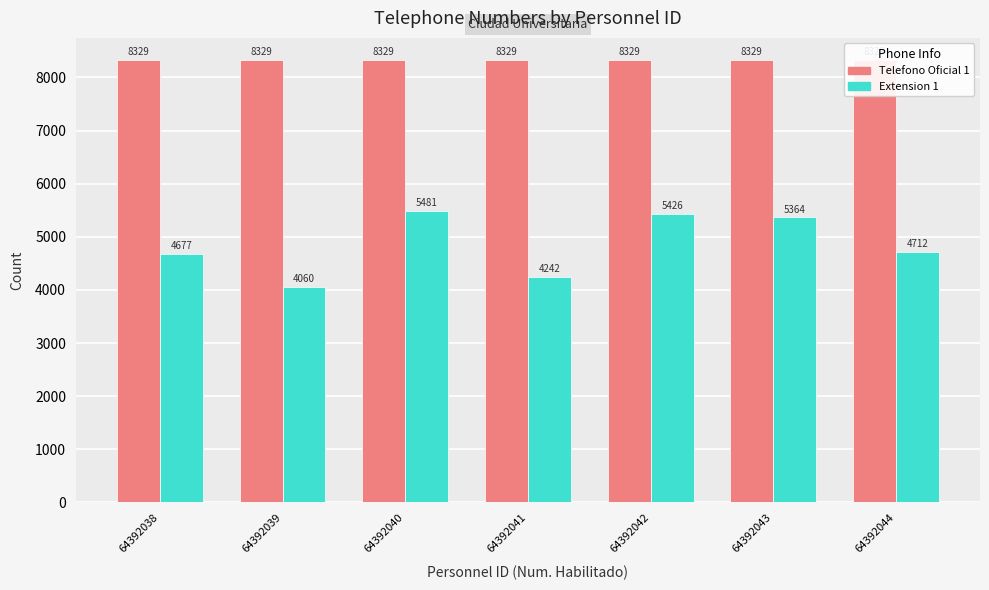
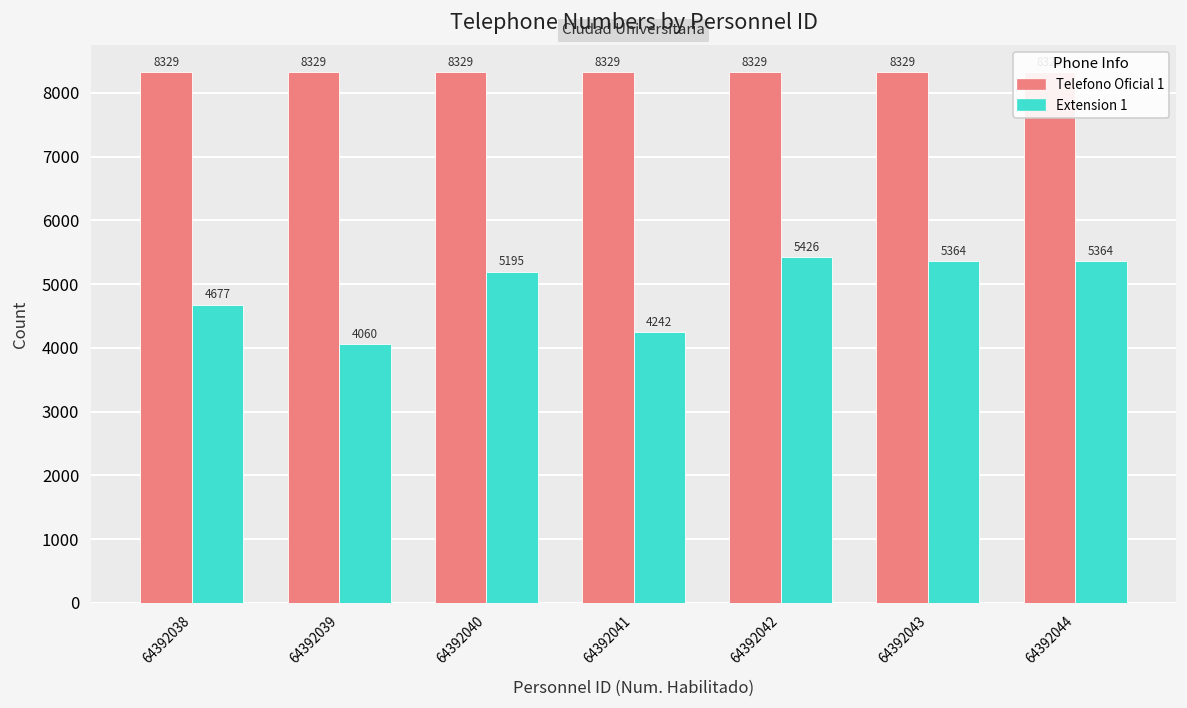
Extension 1, 64392040: 5481 -> 5195
Extension 1, 64392044: 4712 -> 5364
